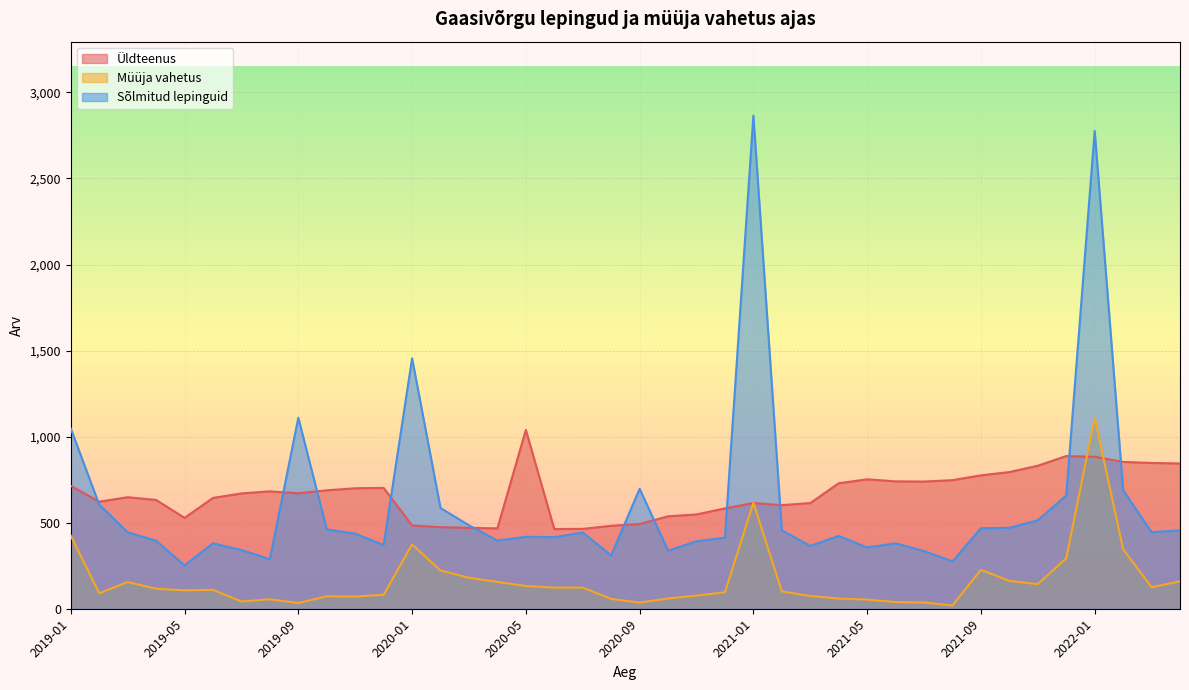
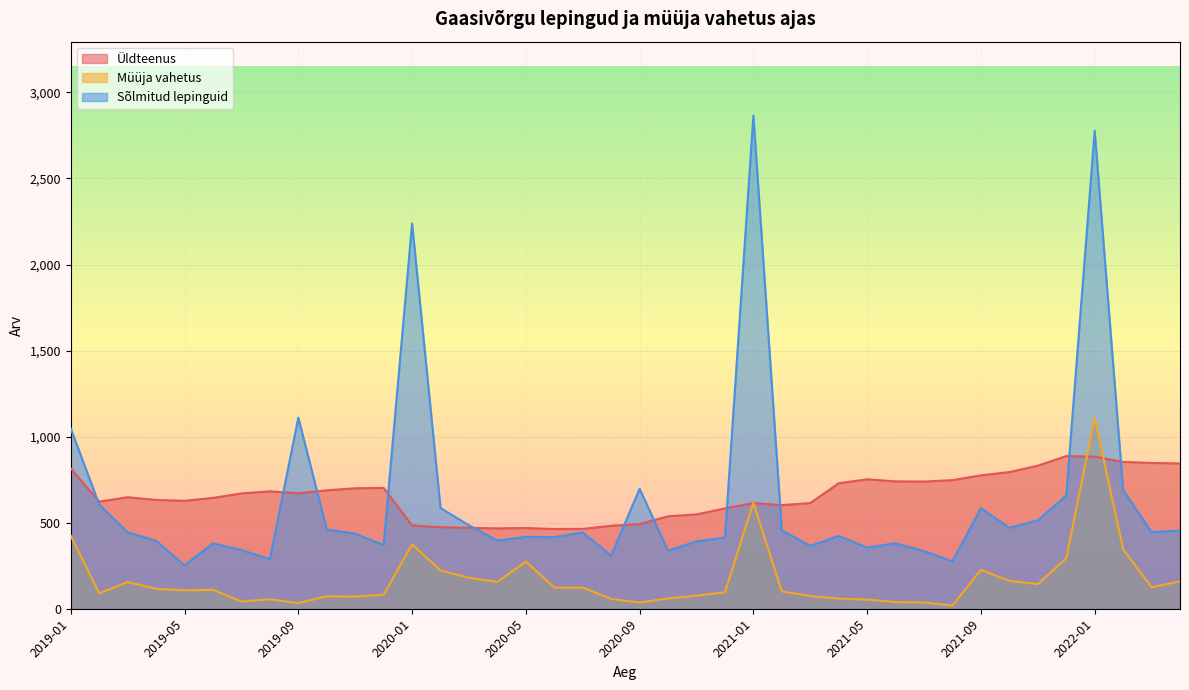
Üldteenus, 2019-01: 710 -> 820
Üldteenus, 2019-05: 530 -> 630
Sõlmitud lepinguid, 2020-01: 1,460 -> 2,240
Üldteenus, 2020-05: 1,040 -> 470
Müüja vahetus, 2020-05: 130 -> 270
Sõlmitud lepinguid, 2021-09: 470 -> 590
